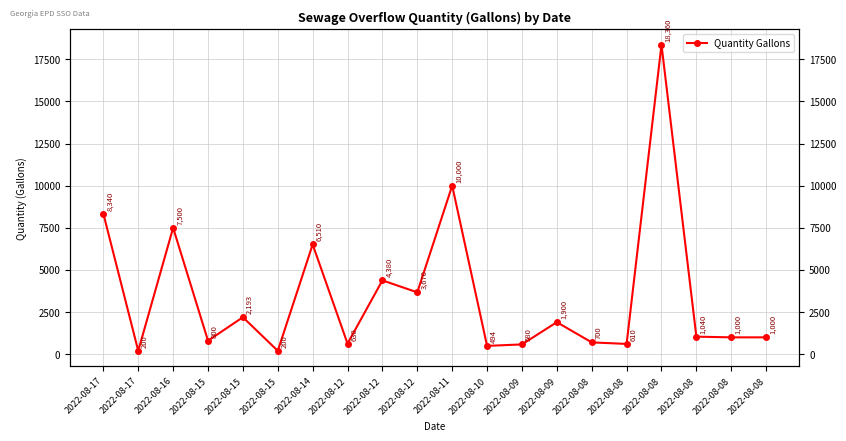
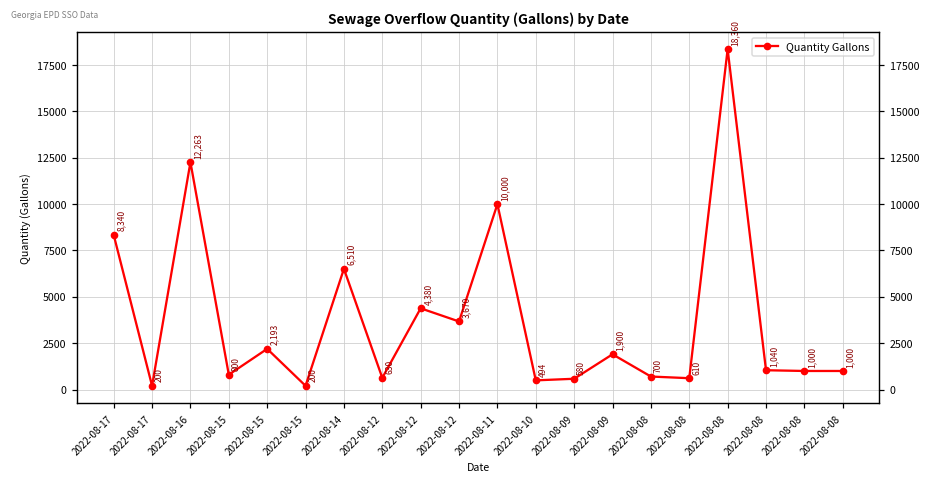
2022-08-16: 7,500 -> 12,263
